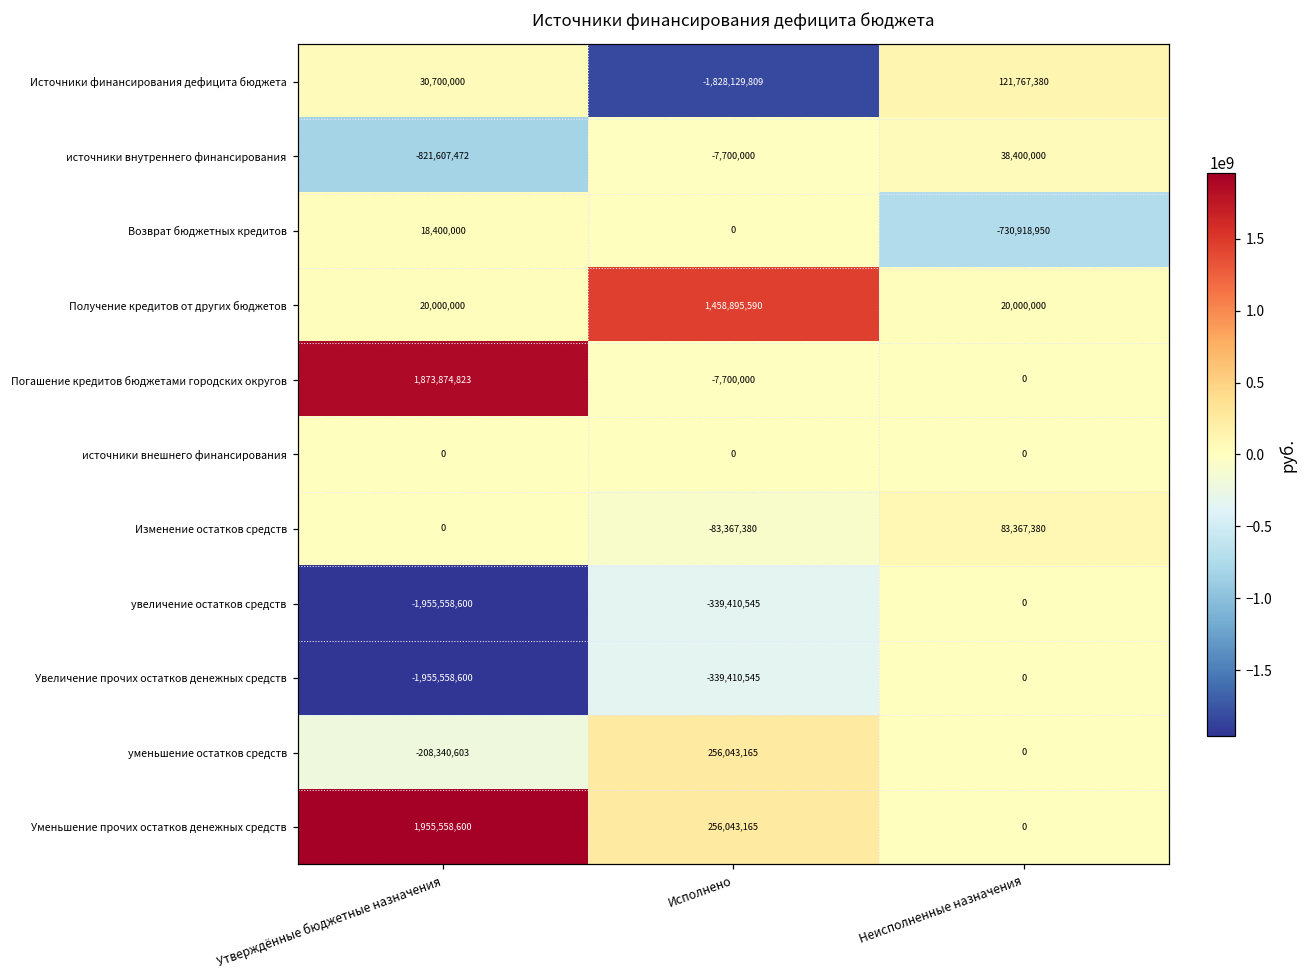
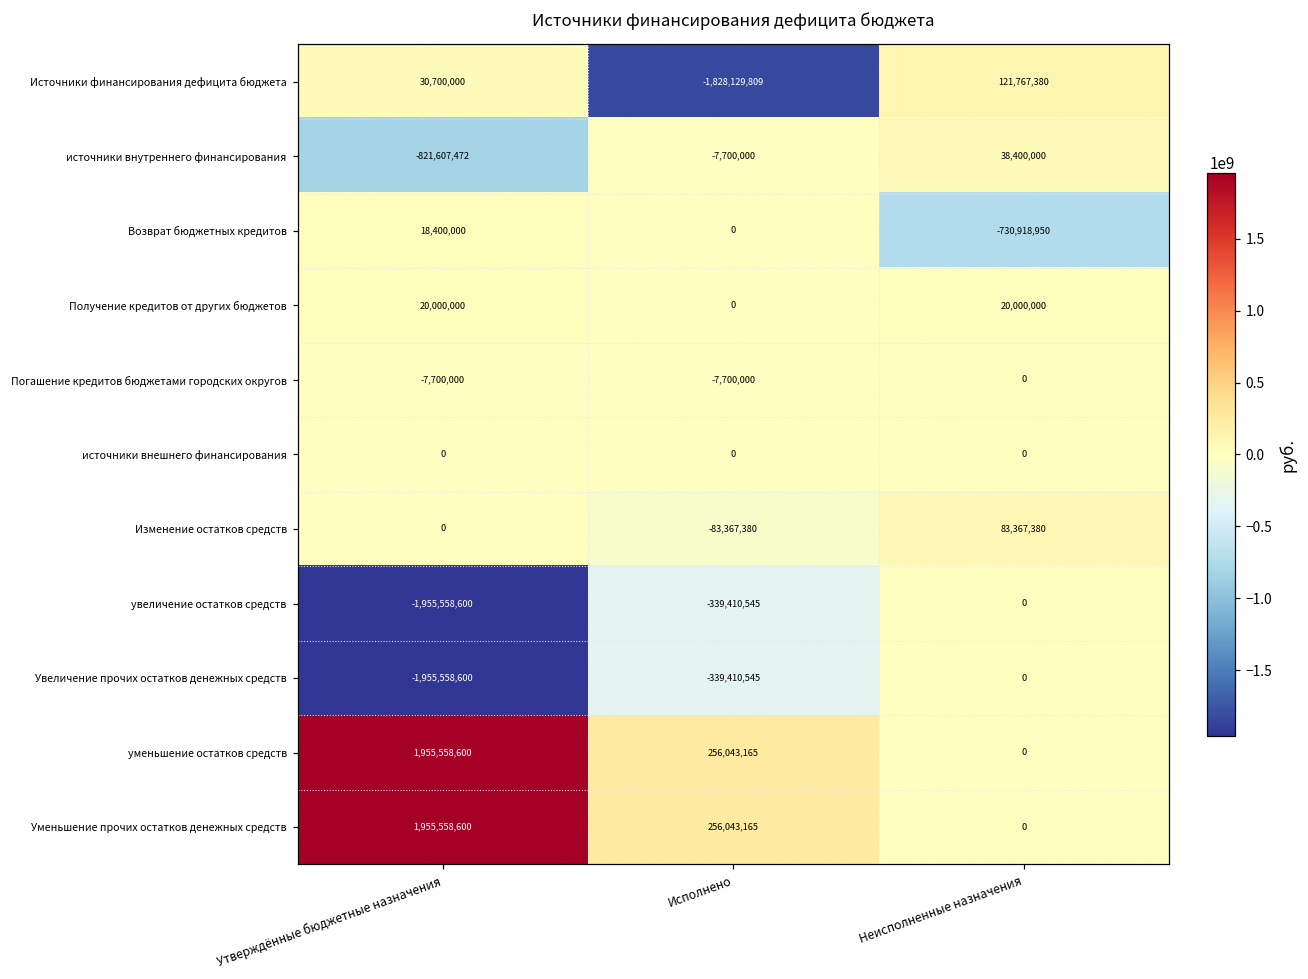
Получение кредитов от других бюджетов, Исполнено: 1,458,895,590 -> 0
Погашение кредитов бюджетами городских округов, Утверждённые бюджетные назначения: 1,873,874,823 -> -7,700,000
уменьшение остатков средств, Утверждённые бюджетные назначения: -208,340,603 -> 1,955,558,600
